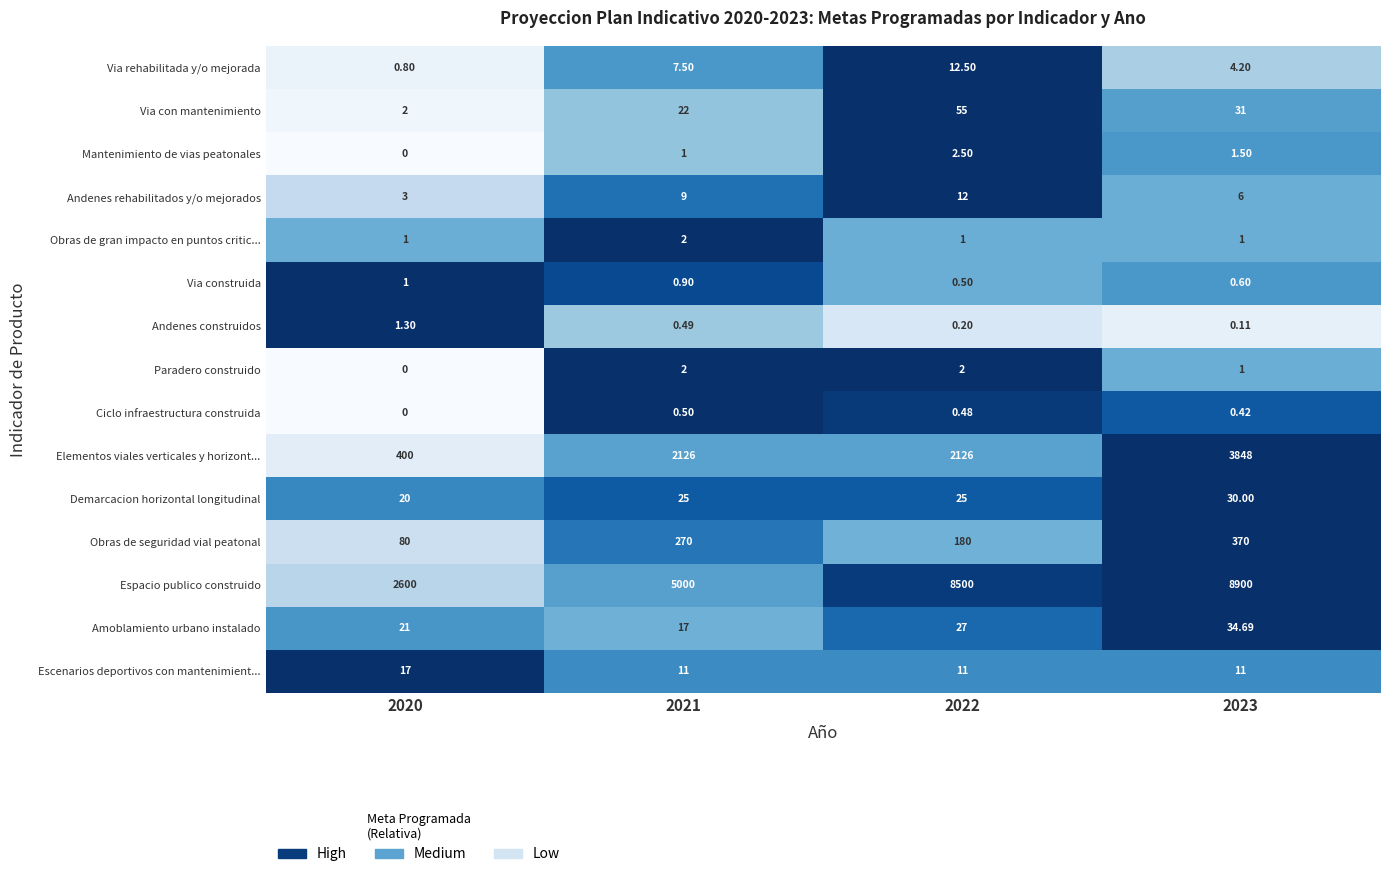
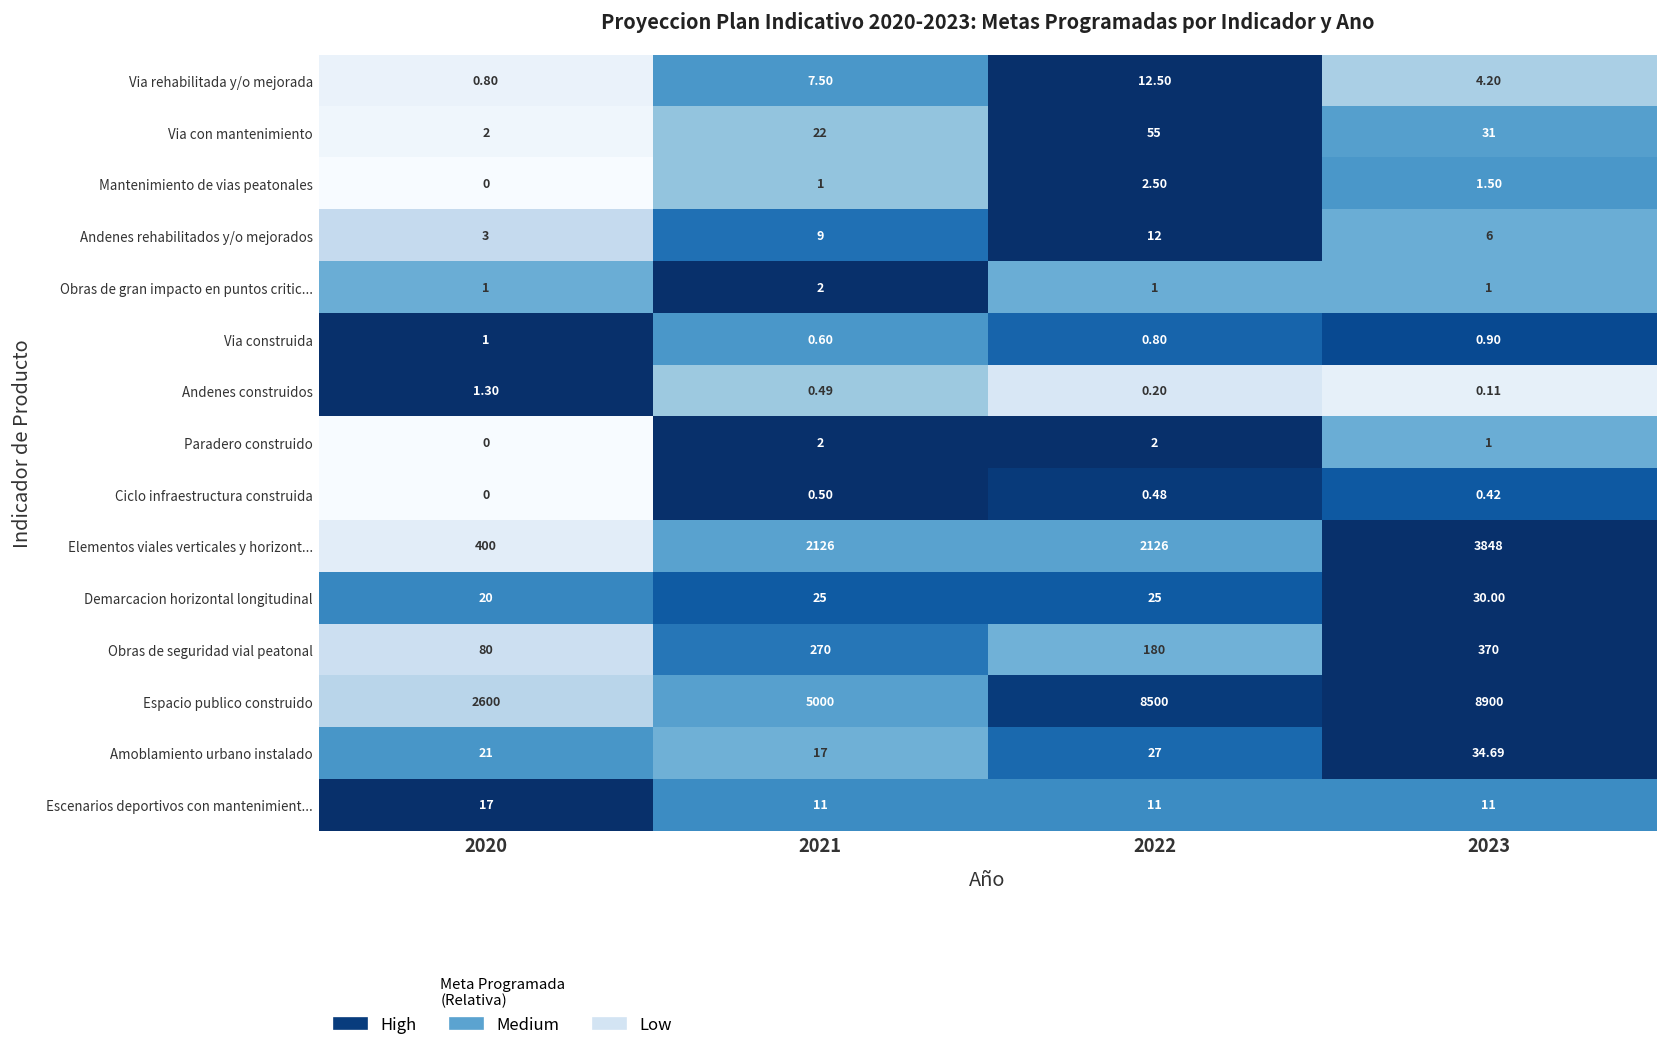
Via construida, 2021: 0.90 -> 0.60
Via construida, 2022: 0.50 -> 0.80
Via construida, 2023: 0.60 -> 0.90
